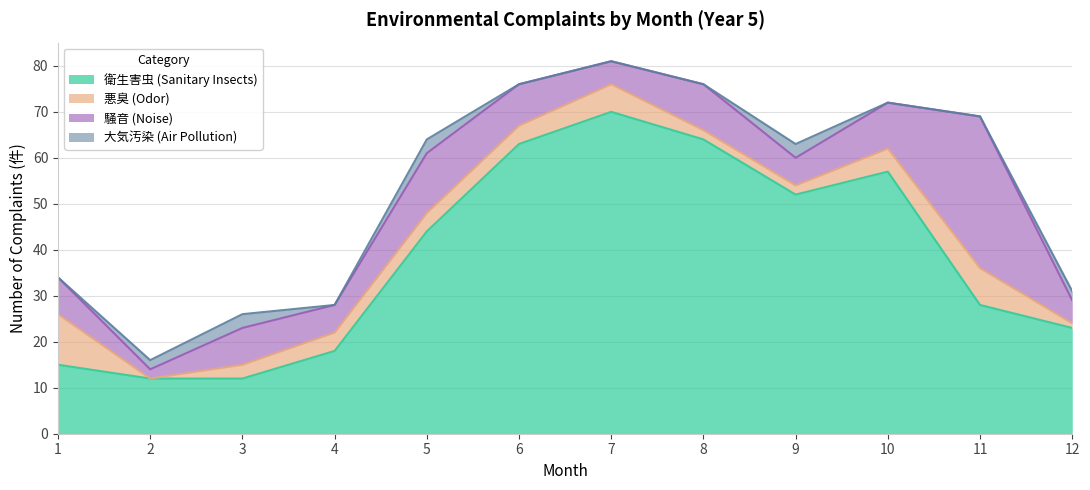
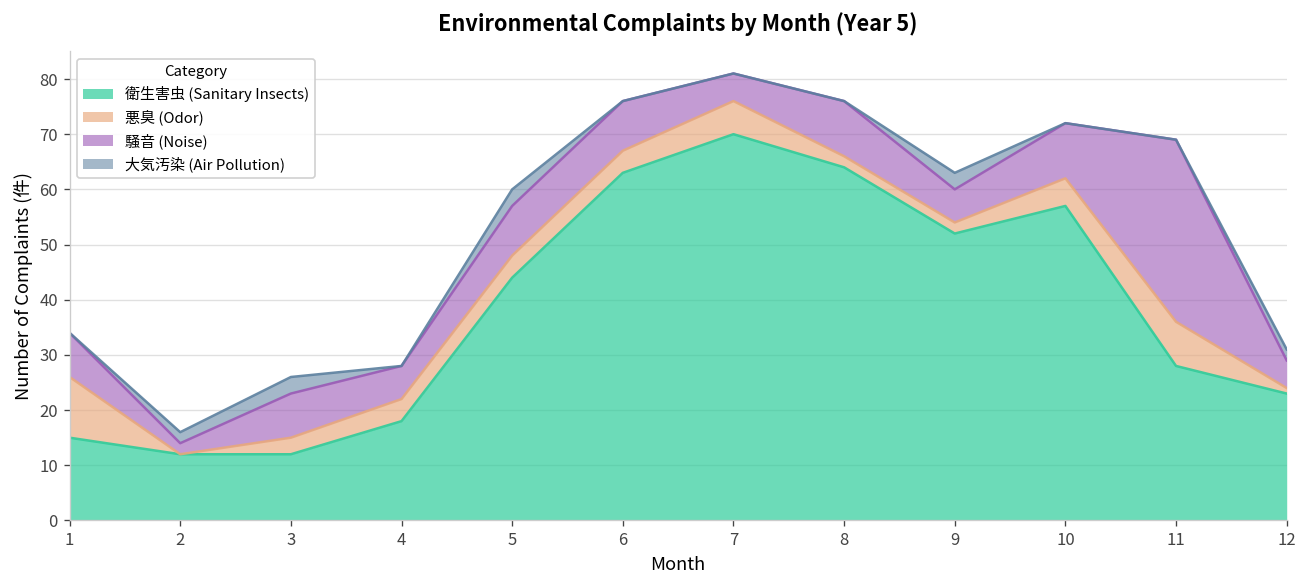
騒音 (Noise), 5: 13 -> 9
